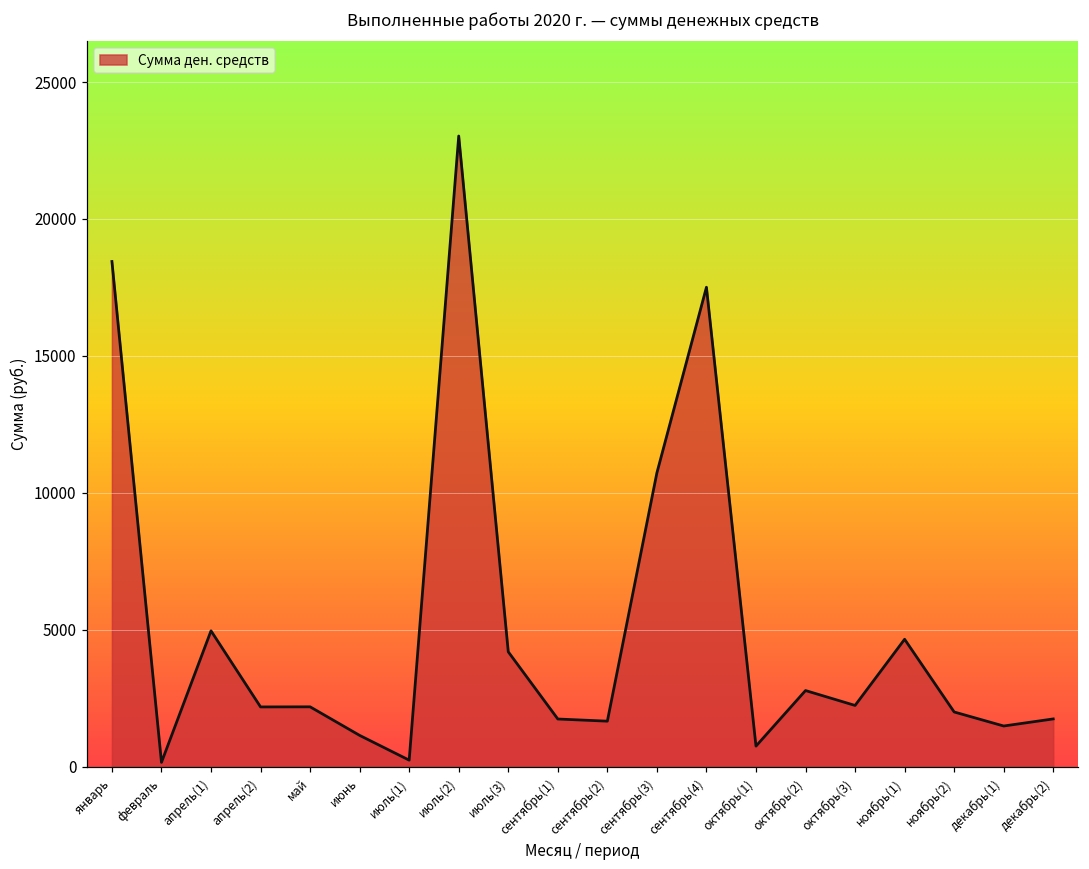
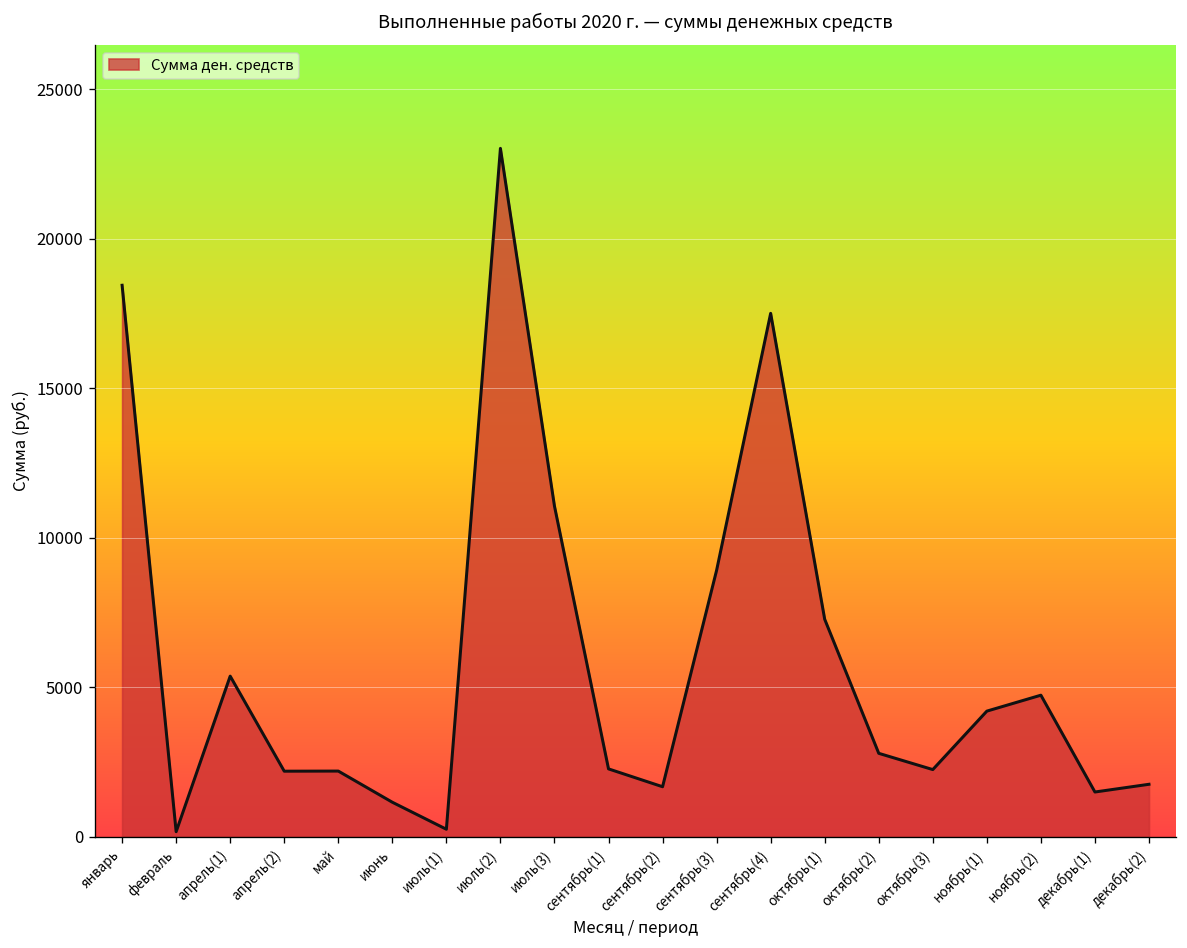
апрель(1): 5000 -> 5400
июль(3): 4200 -> 11100
сентябрь(1): 1700 -> 2300
сентябрь(3): 10700 -> 8900
октябрь(1): 800 -> 7300
ноябрь(1): 4700 -> 4200
ноябрь(2): 2000 -> 4700
